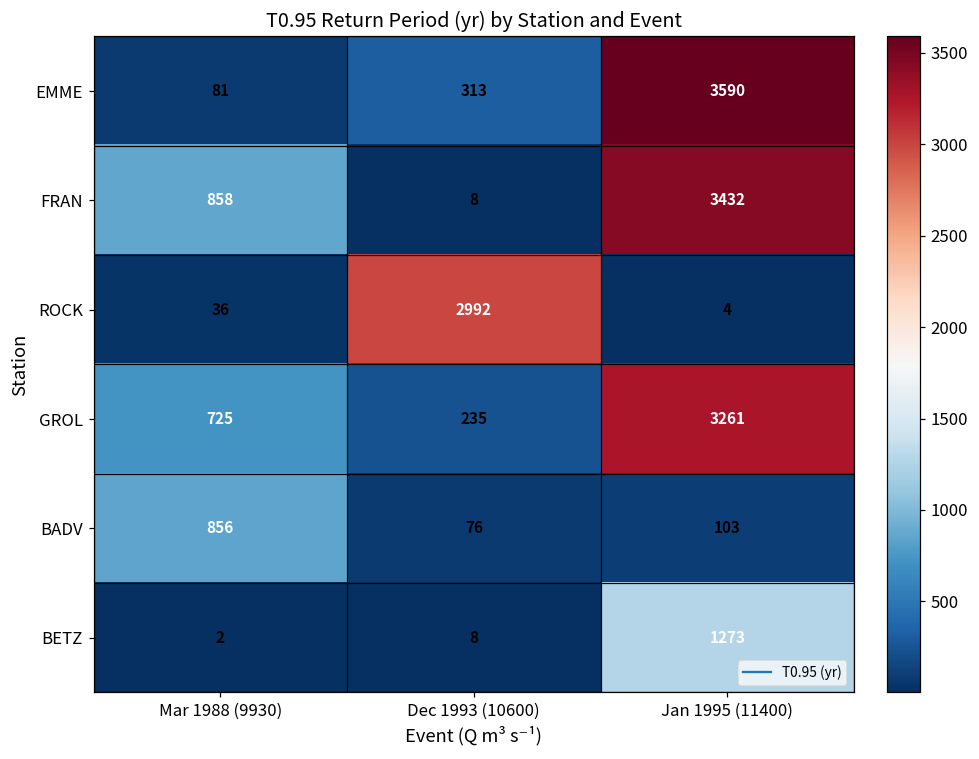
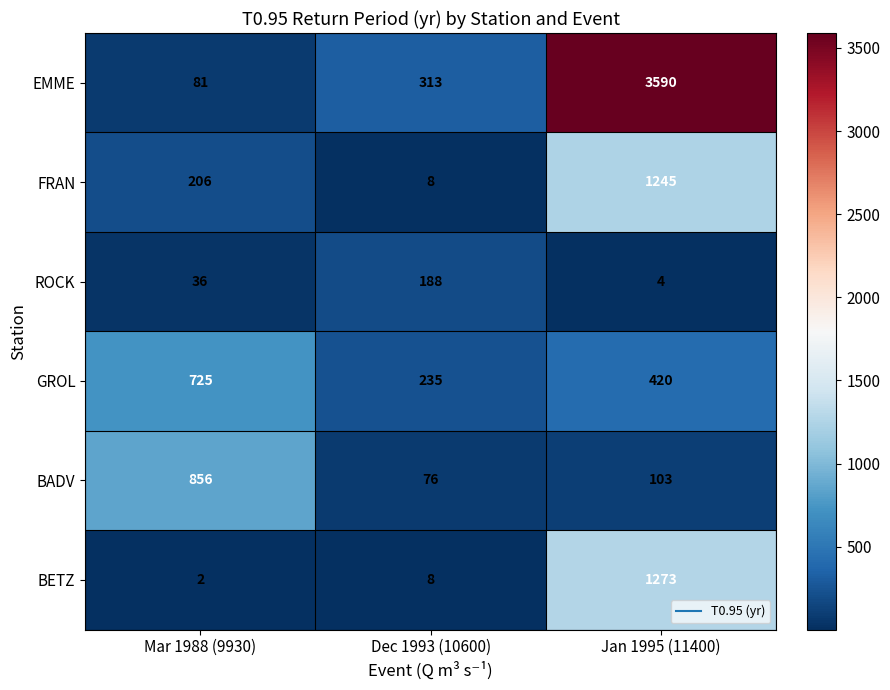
FRAN, Mar 1988 (9930): 858 -> 206
FRAN, Jan 1995 (11400): 3432 -> 1245
ROCK, Dec 1993 (10600): 2992 -> 188
GROL, Jan 1995 (11400): 3261 -> 420
